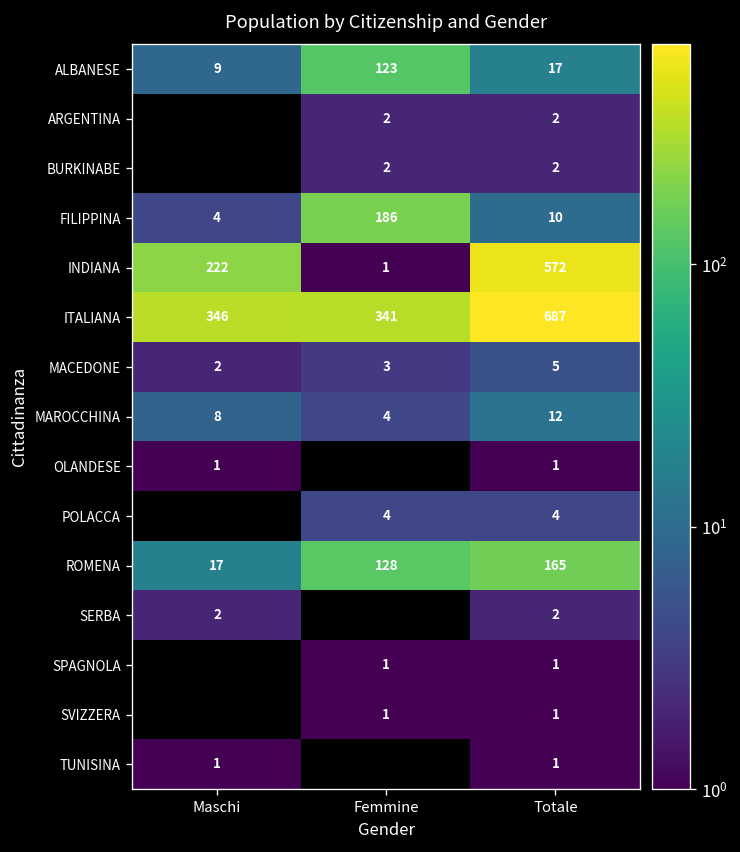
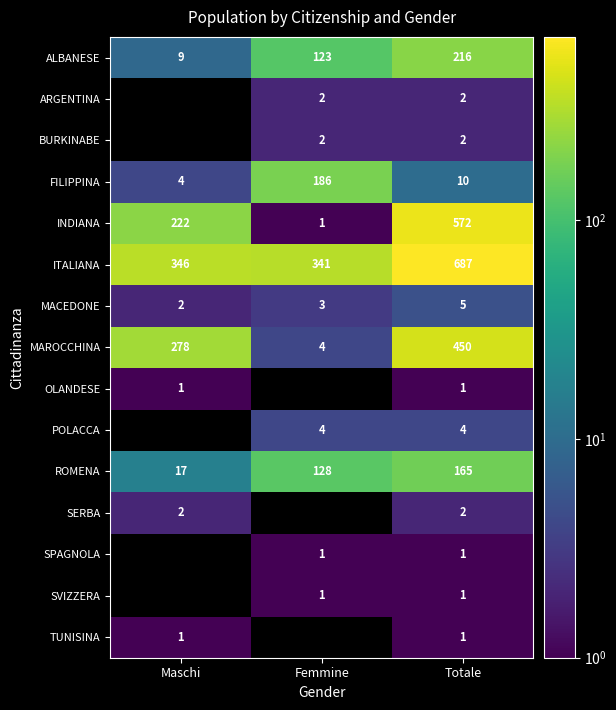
ALBANESE, Totale: 17 -> 216
MAROCCHINA, Maschi: 8 -> 278
MAROCCHINA, Totale: 12 -> 450
